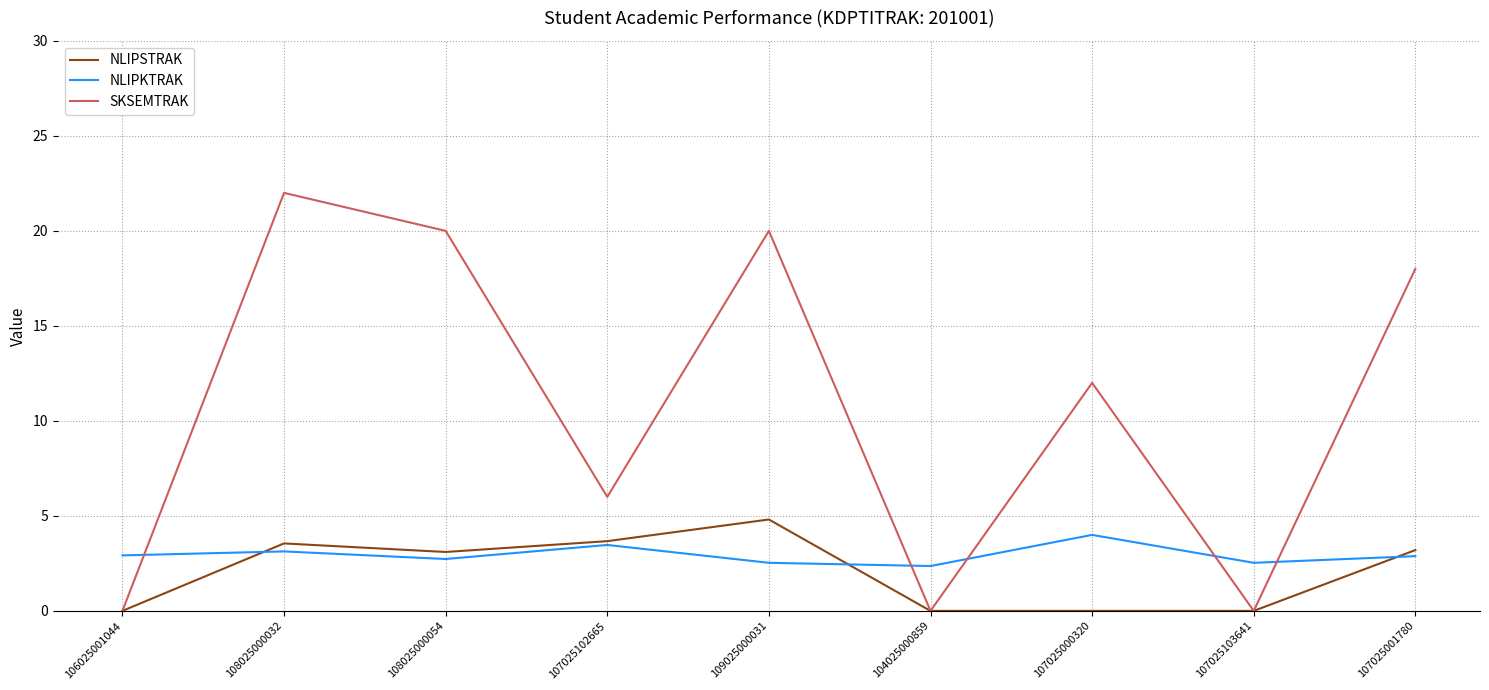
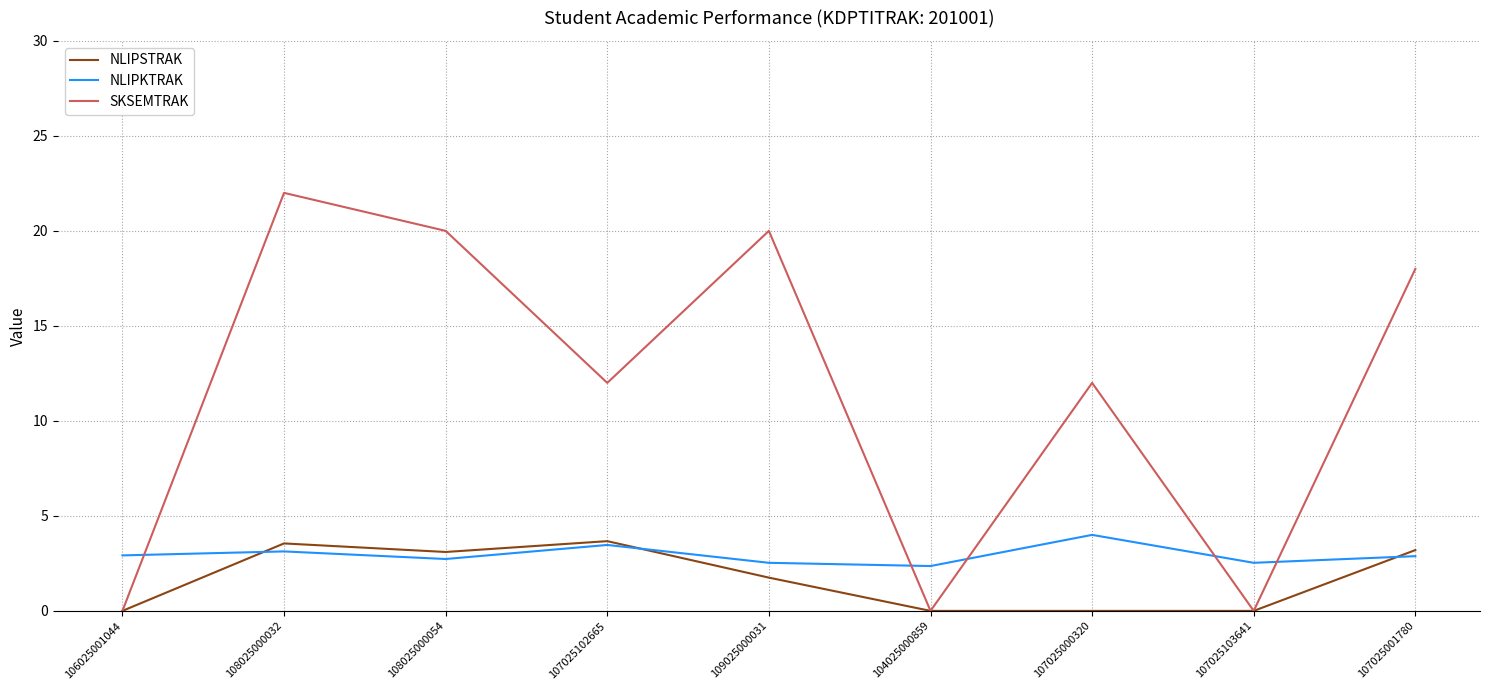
SKSEMTRAK, 107025102665: 6 -> 12
NLIPSTRAK, 109025000031: 4.8 -> 1.8
